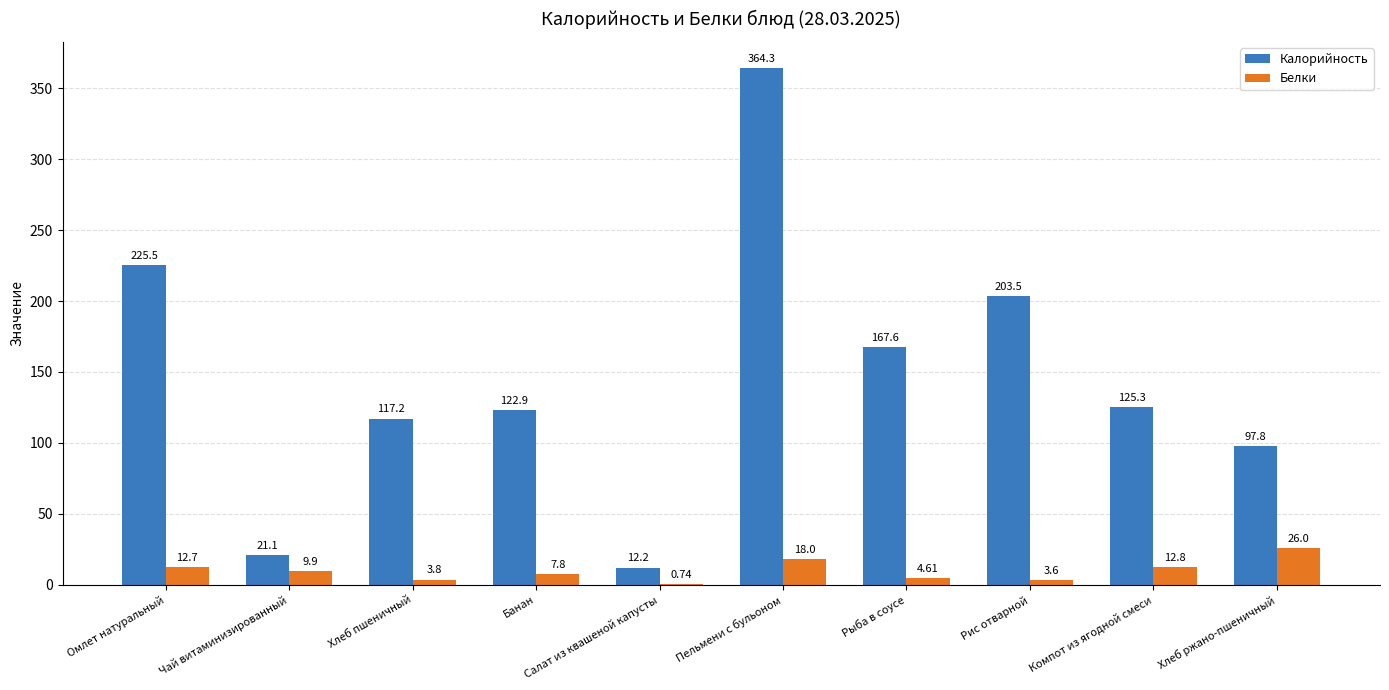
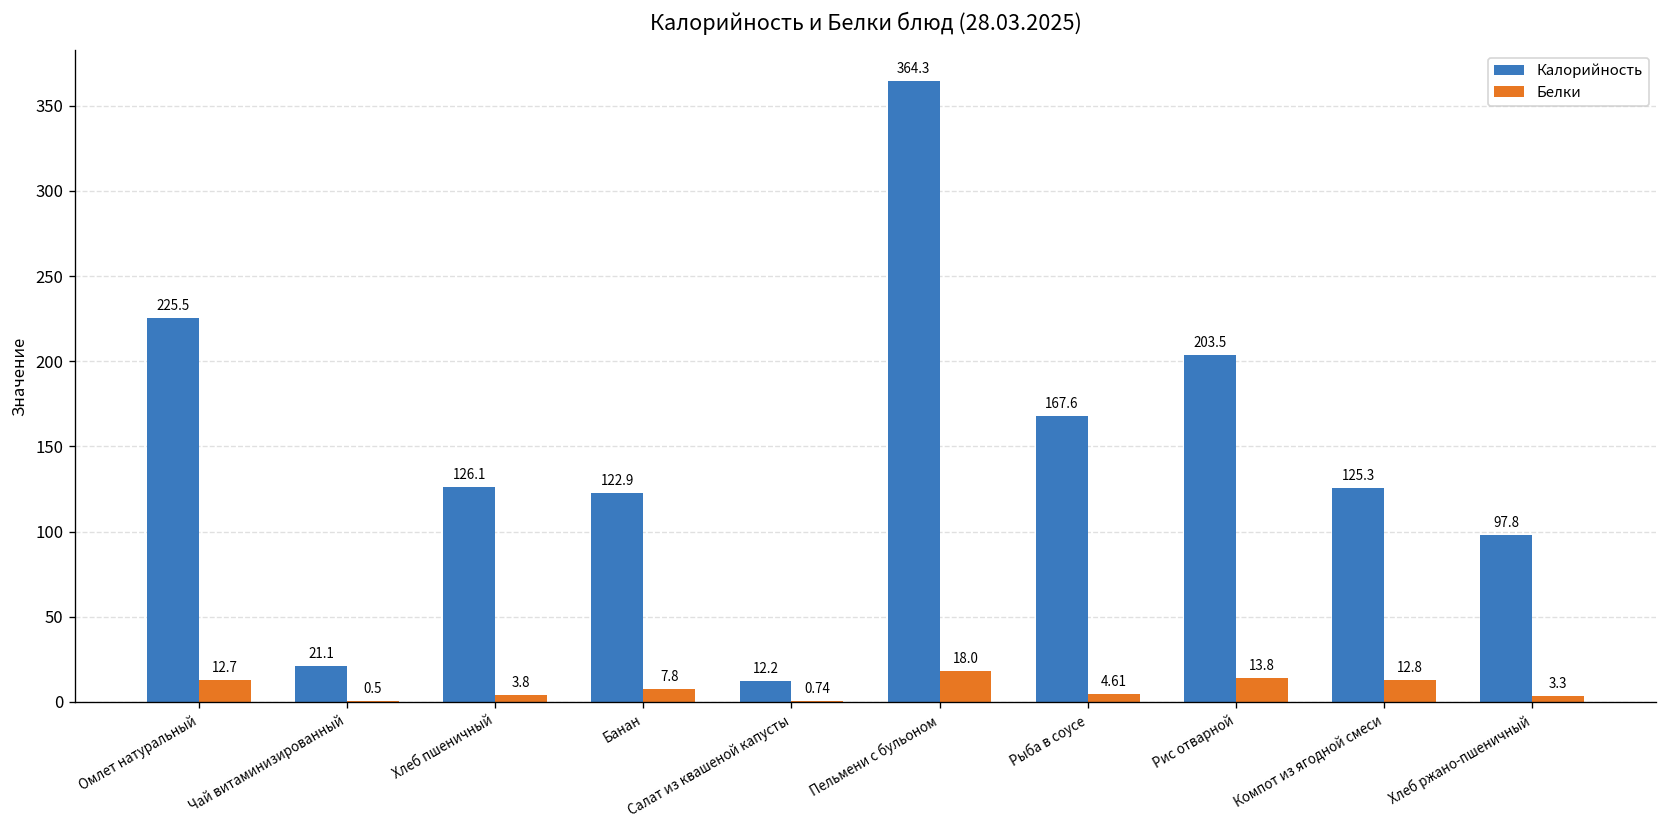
Белки, Чай витаминизированный: 9.9 -> 0.5
Калорийность, Хлеб пшеничный: 117.2 -> 126.1
Белки, Рис отварной: 3.6 -> 13.8
Белки, Хлеб ржано-пшеничный: 26.0 -> 3.3
